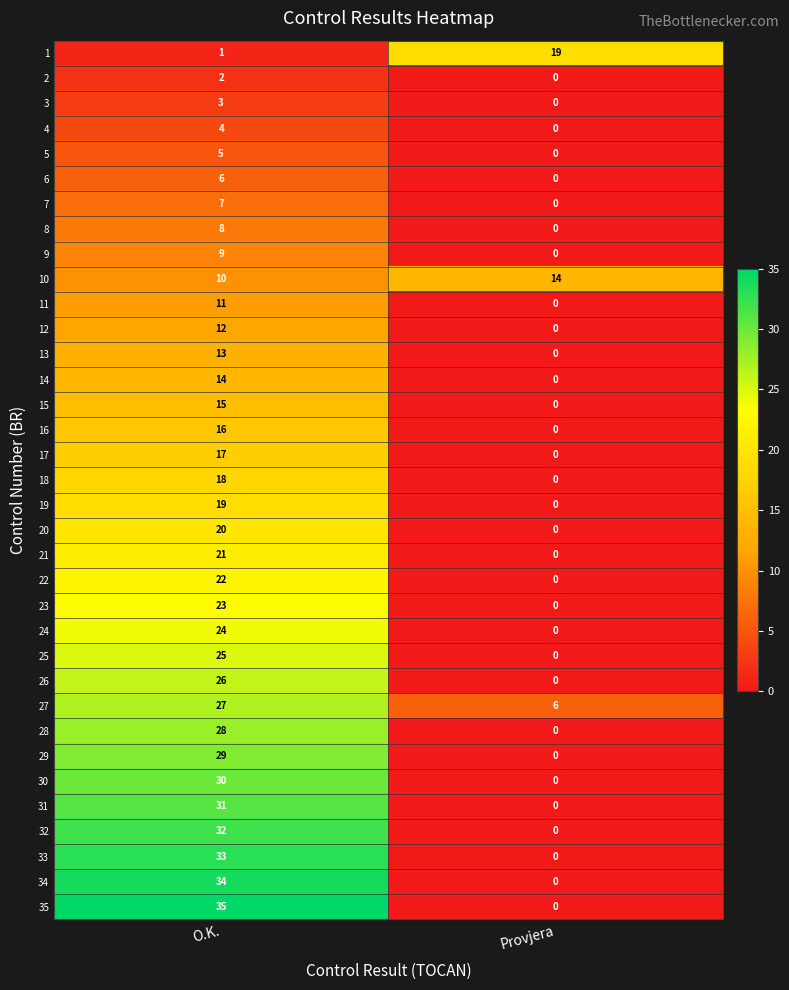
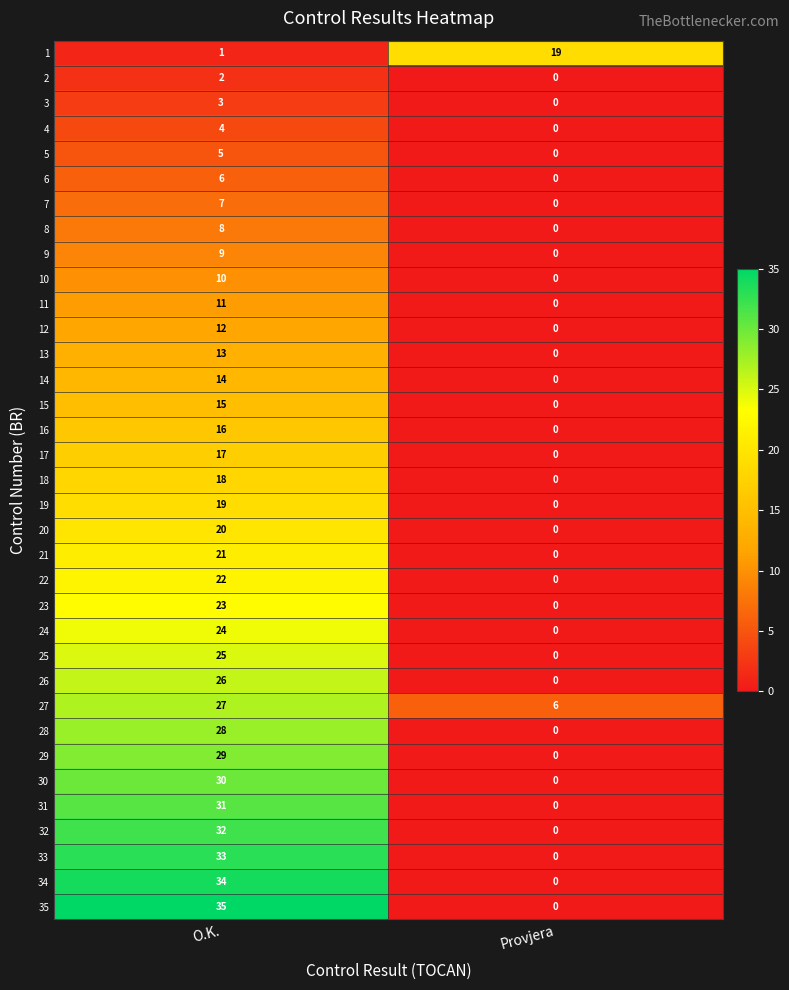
10, Provjera: 14 -> 0
